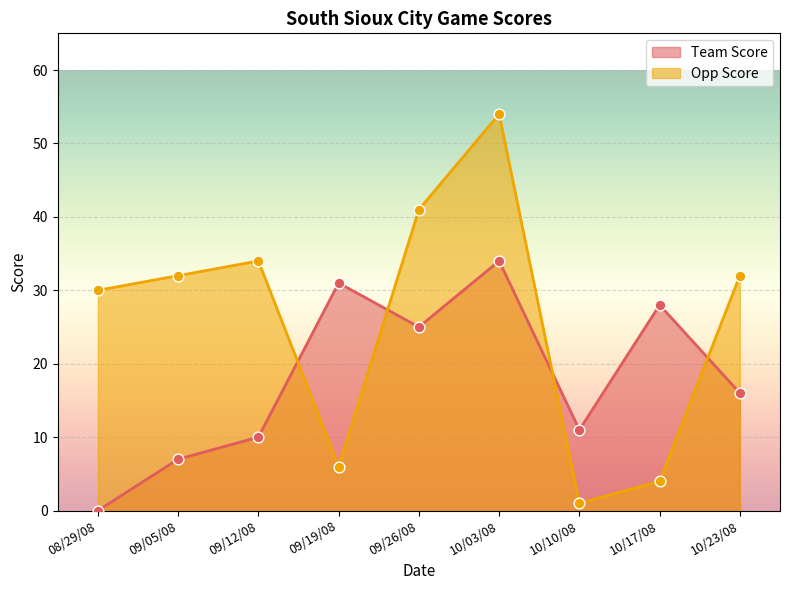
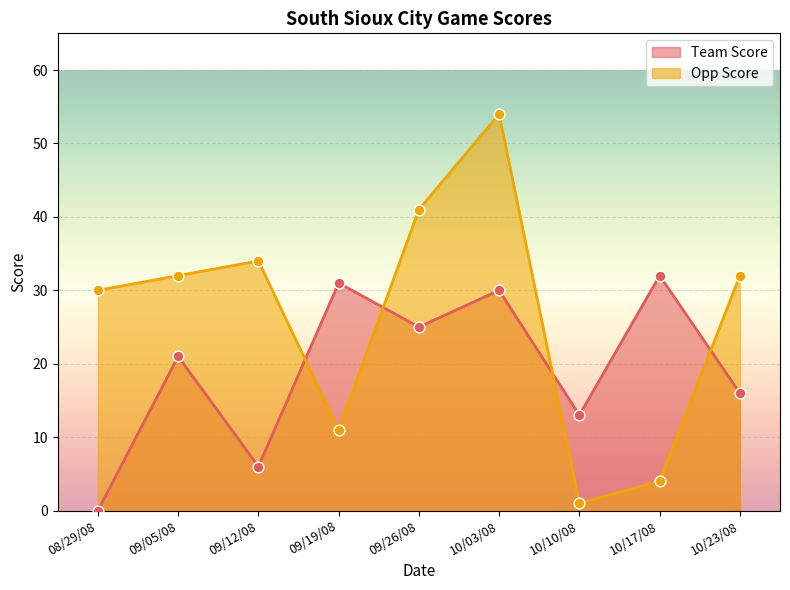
Team Score, 09/05/08: 7 -> 21
Team Score, 09/12/08: 10 -> 6
Opp Score, 09/19/08: 6 -> 11
Team Score, 10/03/08: 34 -> 30
Team Score, 10/10/08: 11 -> 13
Team Score, 10/17/08: 28 -> 32
